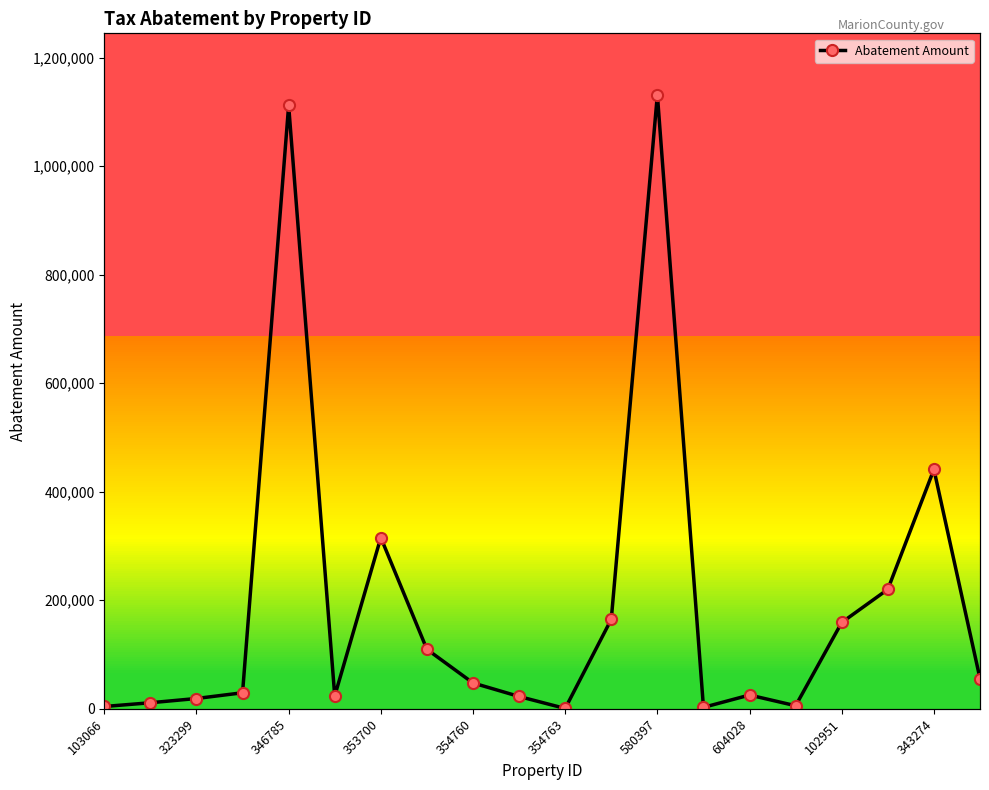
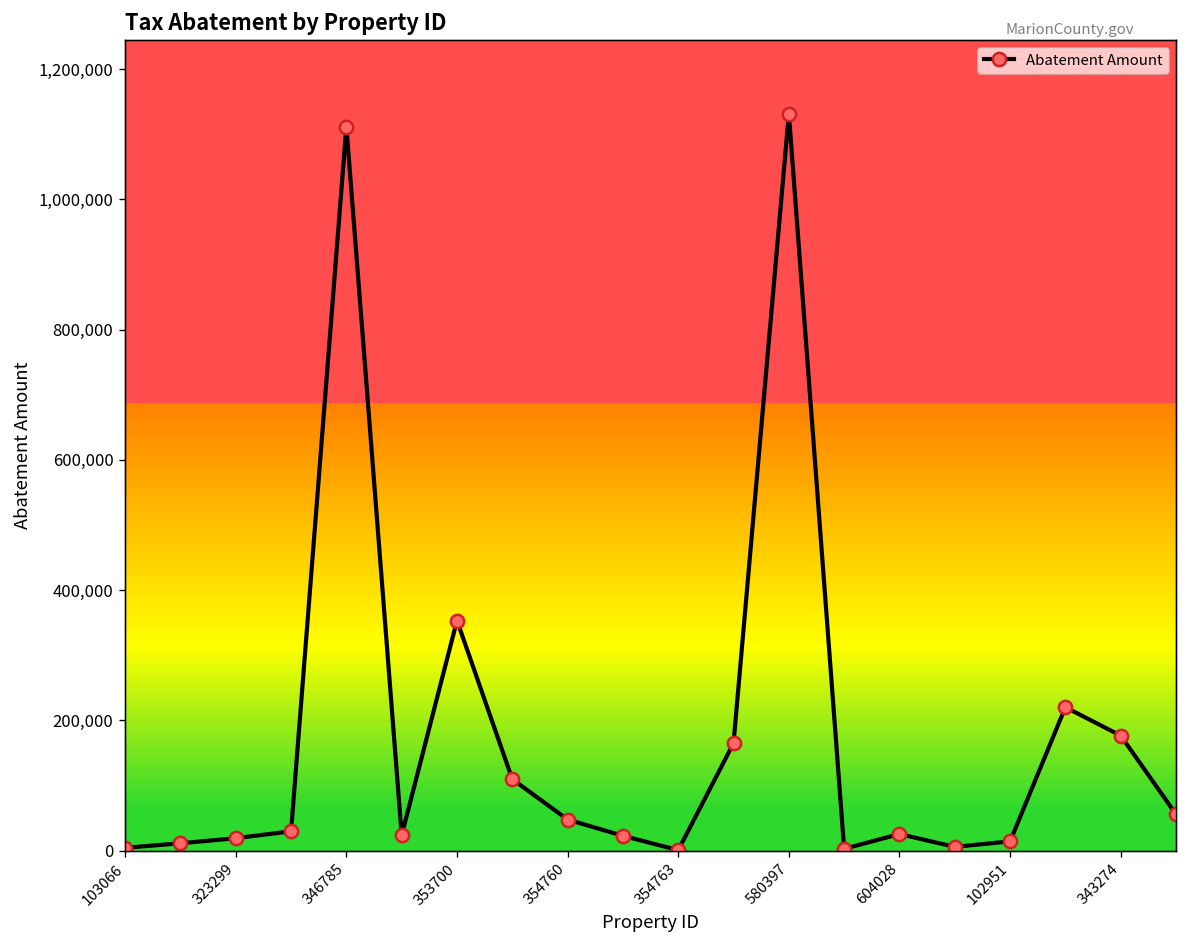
Abatement Amount, 353700: 320,000 -> 350,000
Abatement Amount, 102951: 160,000 -> 10,000
Abatement Amount, 343274: 440,000 -> 180,000
